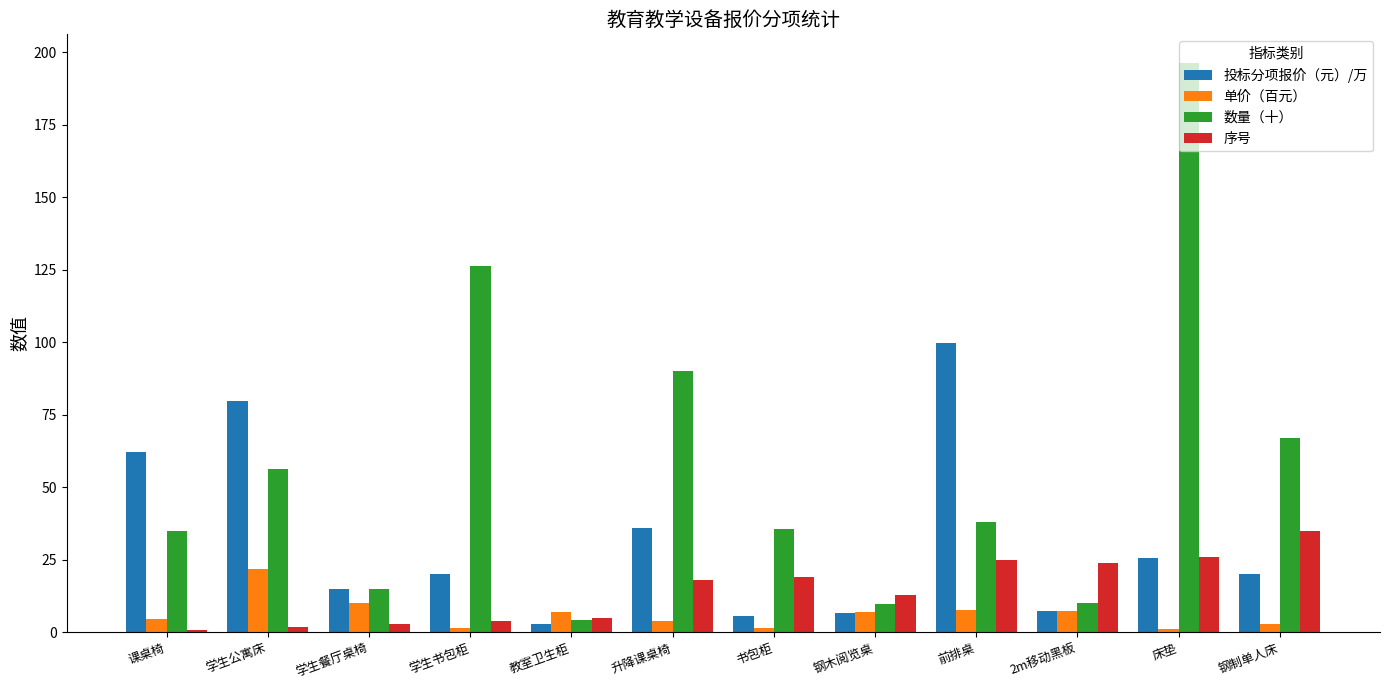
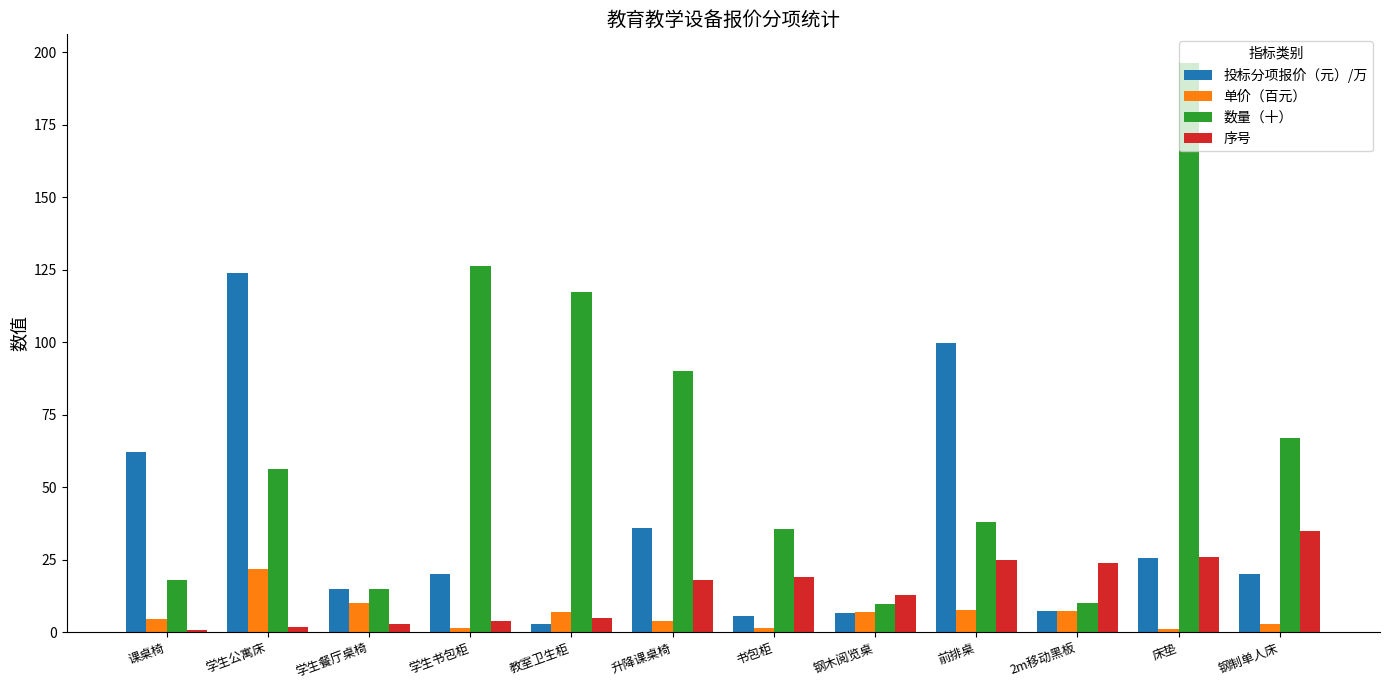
数量（十）, 课桌椅: 35 -> 18
投标分项报价（元）/万, 学生公寓床: 80 -> 124
数量（十）, 教室卫生柜: 4 -> 117
